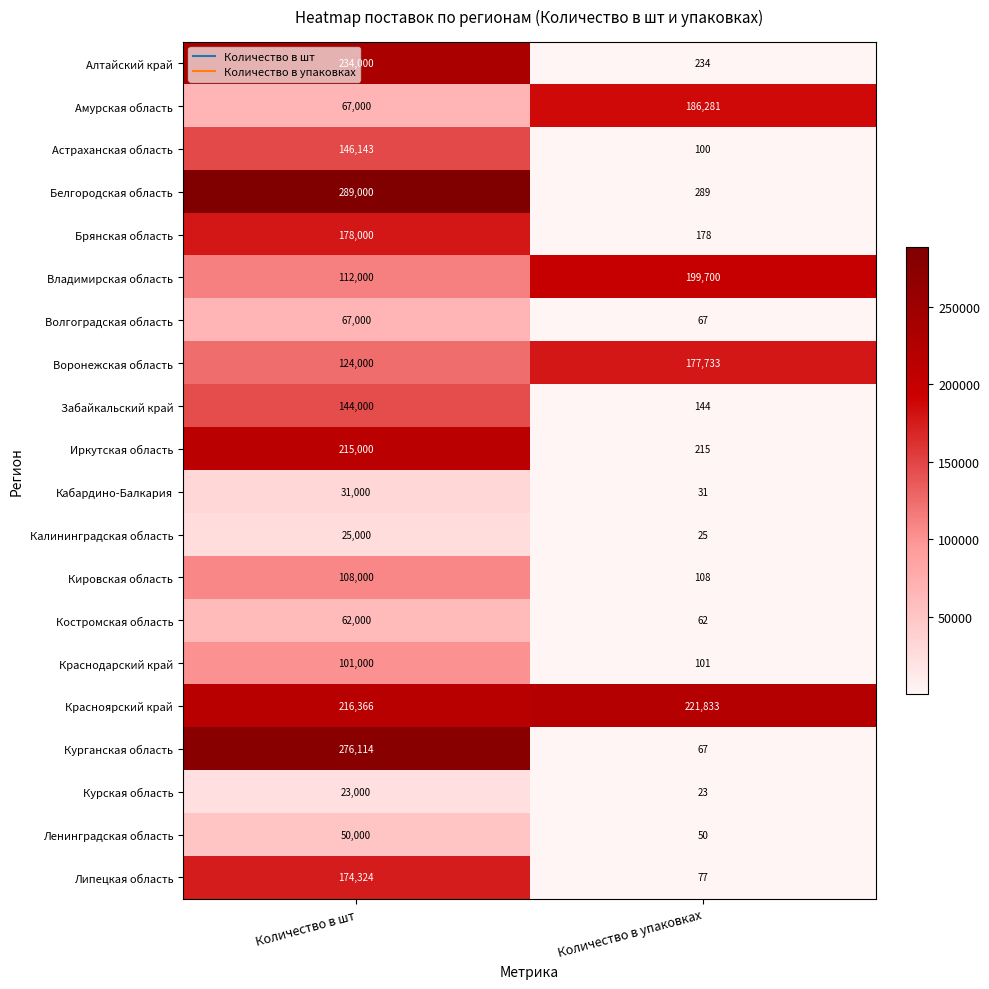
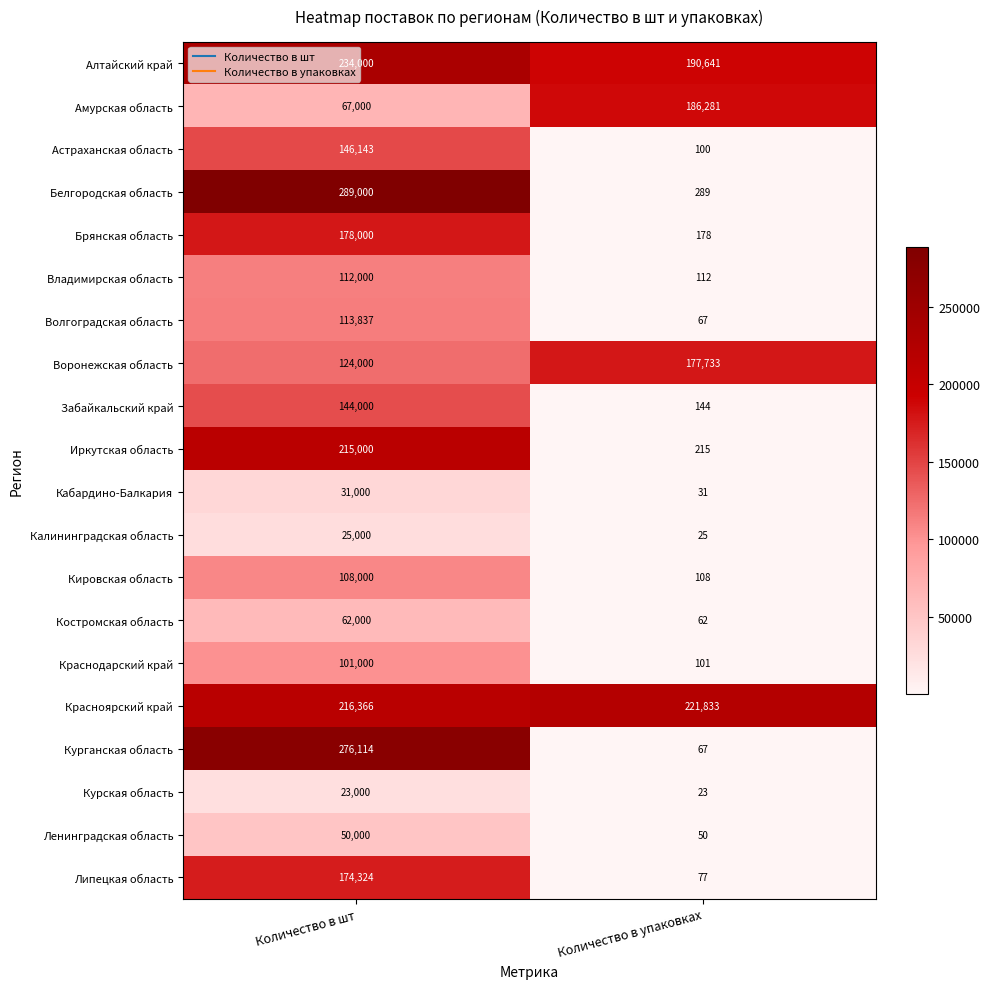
Алтайский край, Количество в упаковках: 234 -> 190,641
Владимирская область, Количество в упаковках: 199,700 -> 112
Волгоградская область, Количество в шт: 67,000 -> 113,837
